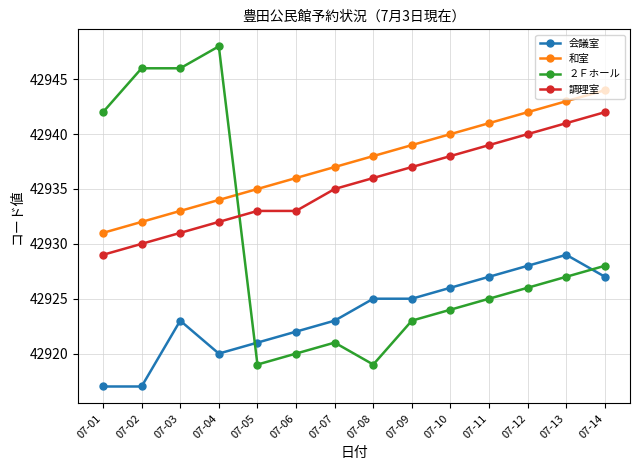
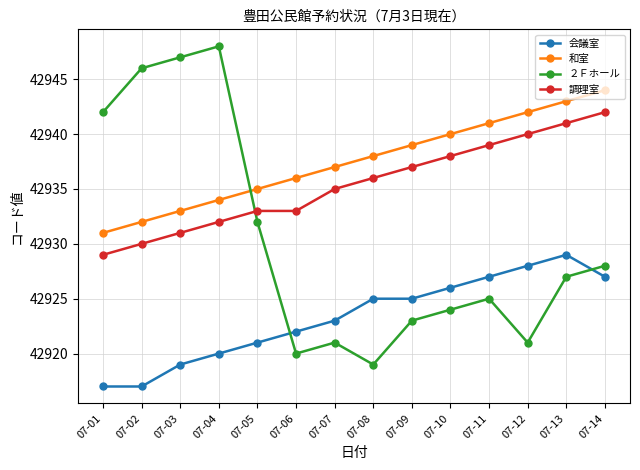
会議室, 07-03: 42923 -> 42919
２Ｆホール, 07-03: 42946 -> 42947
２Ｆホール, 07-05: 42919 -> 42932
２Ｆホール, 07-12: 42926 -> 42921
